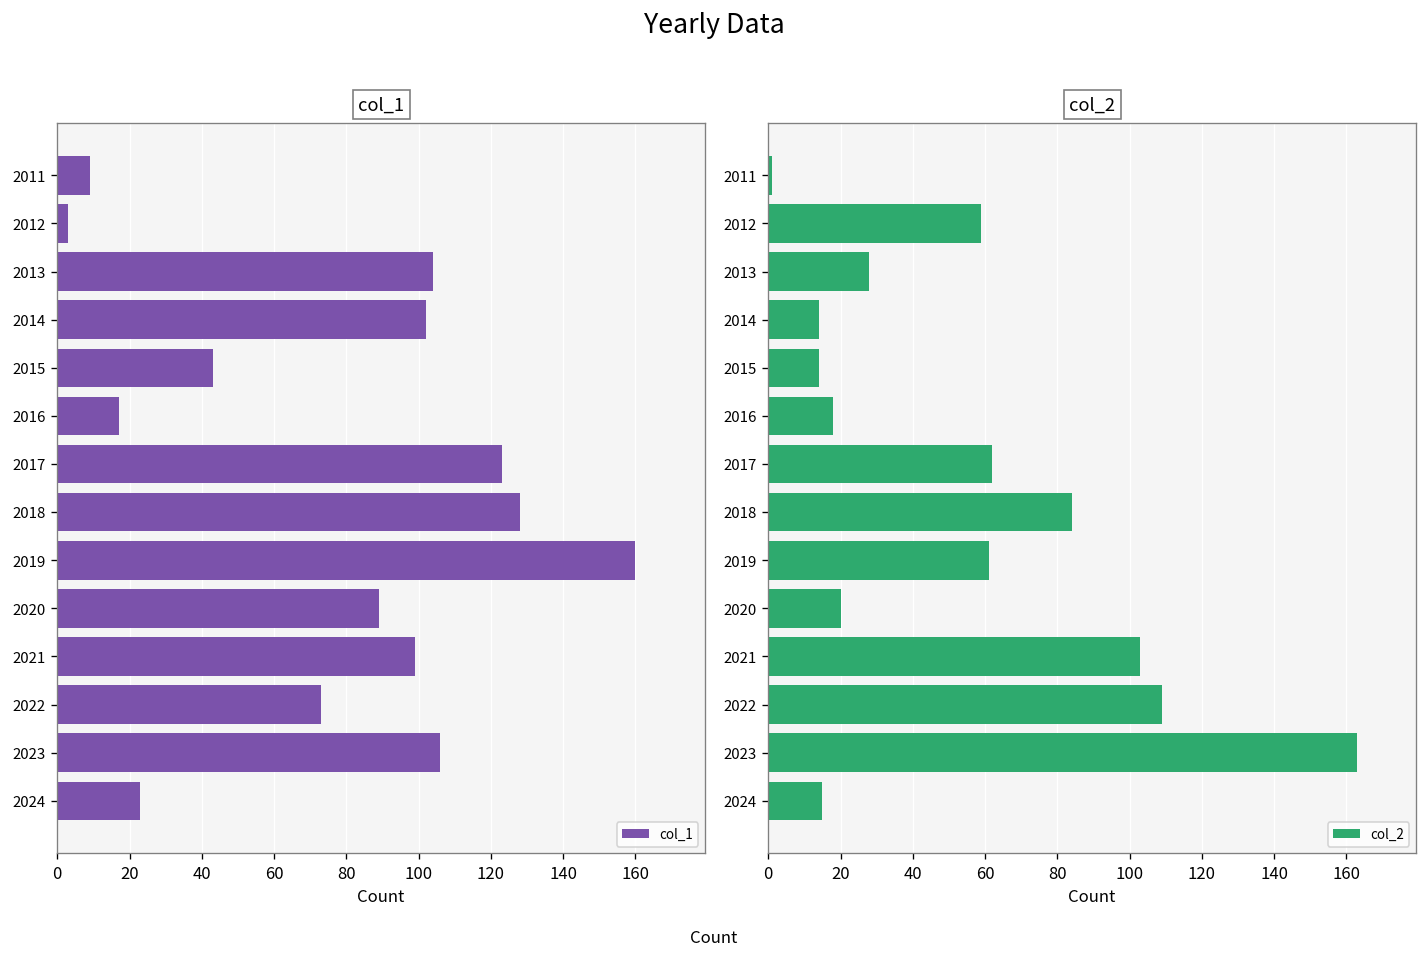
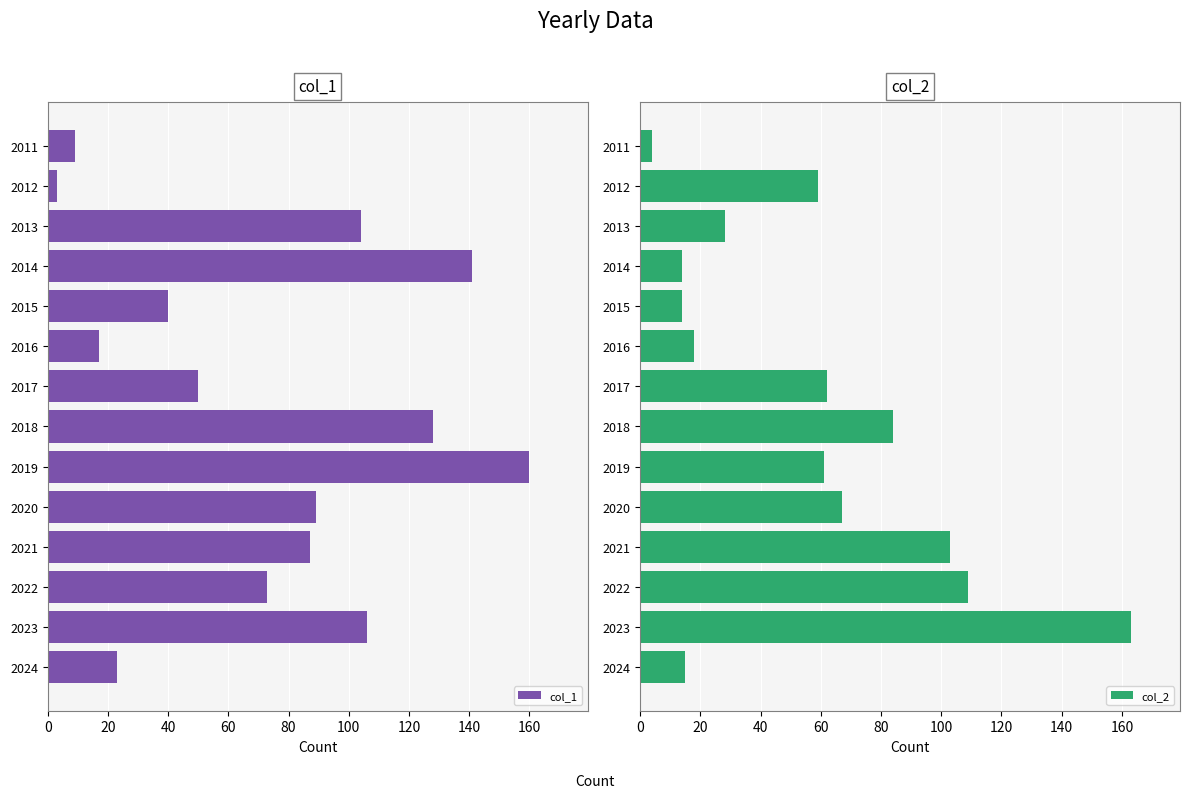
col_1, 2014: 102 -> 141
col_1, 2015: 43 -> 40
col_1, 2017: 123 -> 50
col_1, 2021: 99 -> 87
col_2, 2011: 1 -> 4
col_2, 2020: 20 -> 67
